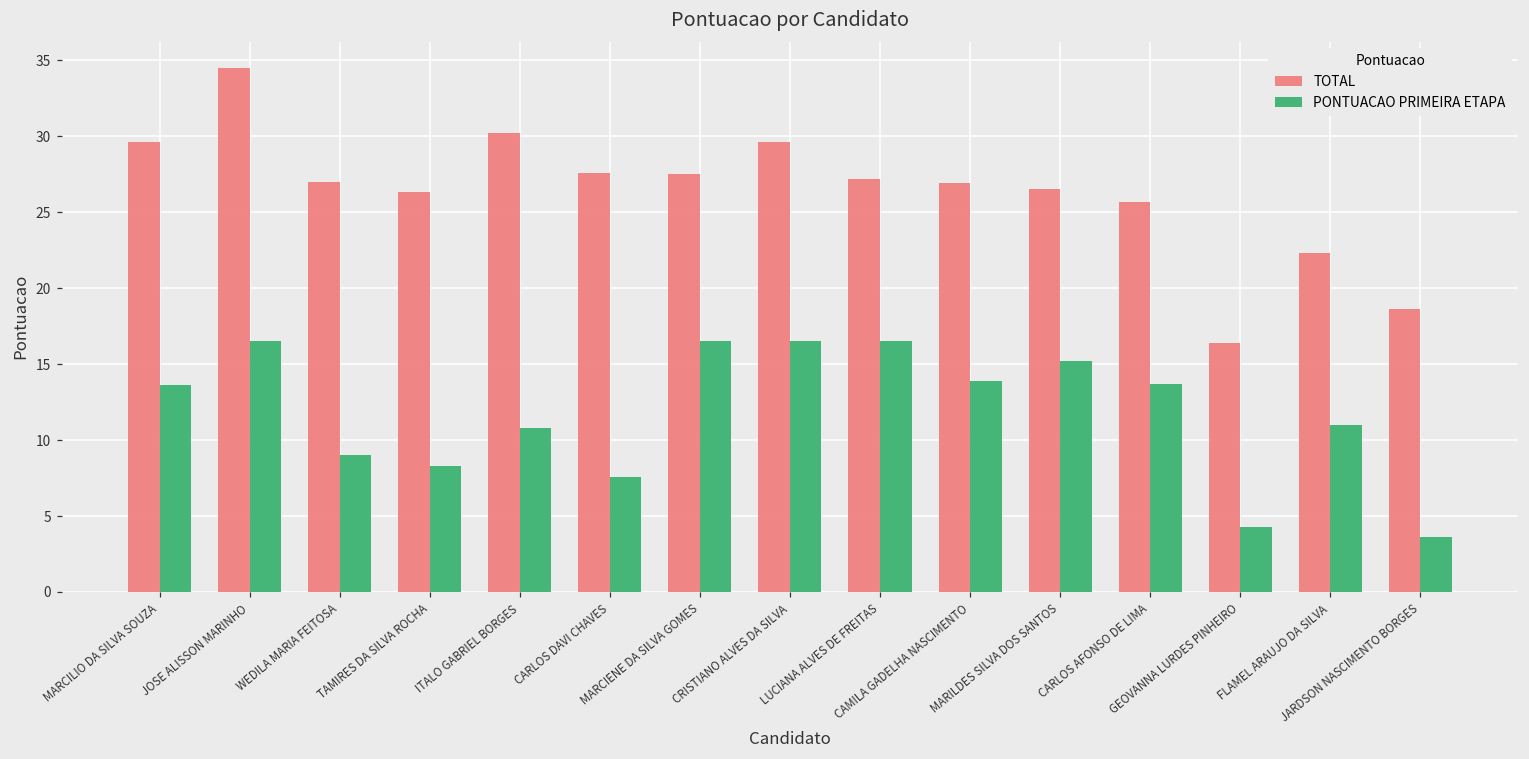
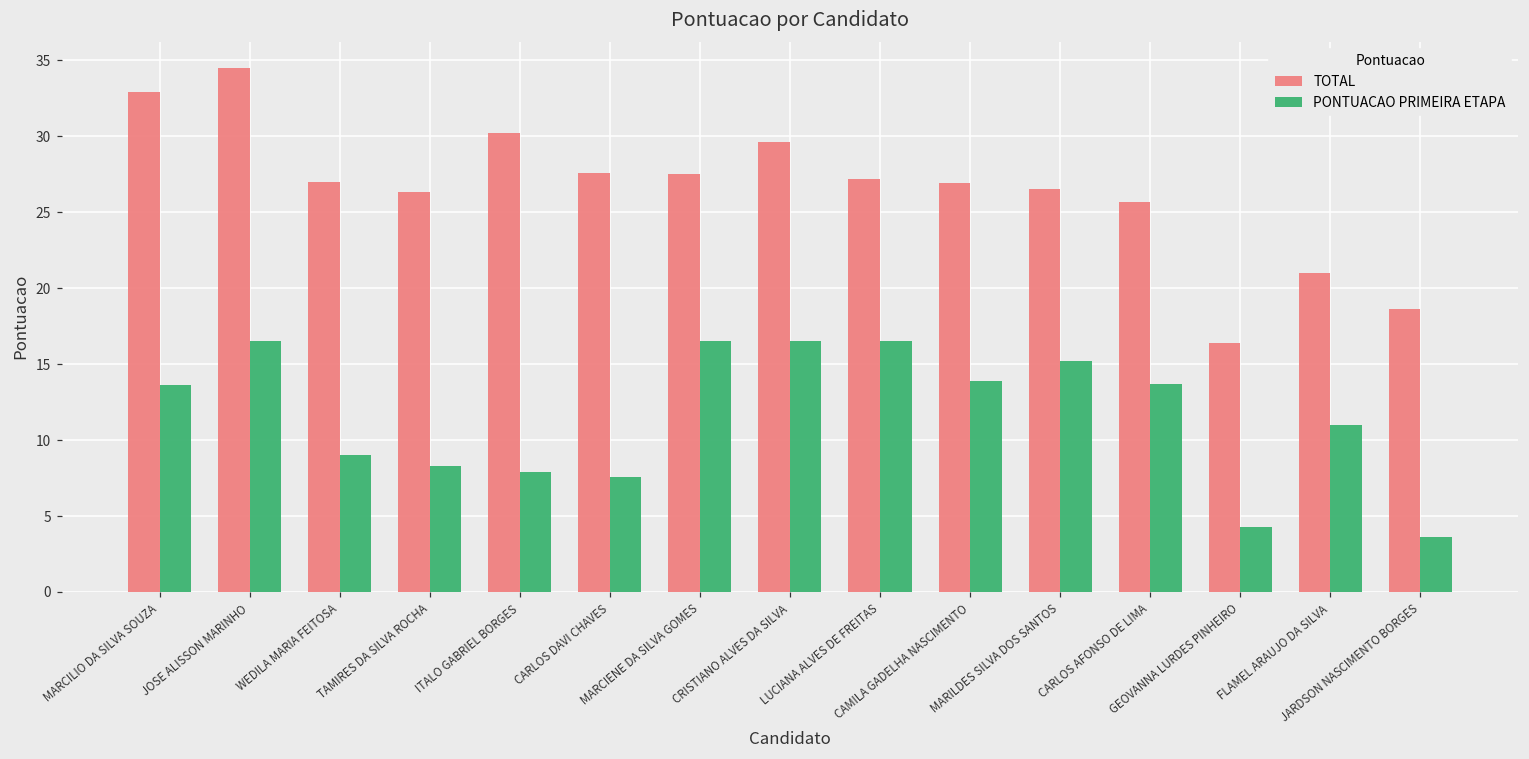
TOTAL, MARCILIO DA SILVA SOUZA: 29.6 -> 32.9
PONTUACAO PRIMEIRA ETAPA, ITALO GABRIEL BORGES: 10.8 -> 7.9
TOTAL, FLAMEL ARAUJO DA SILVA: 22.3 -> 21.0
